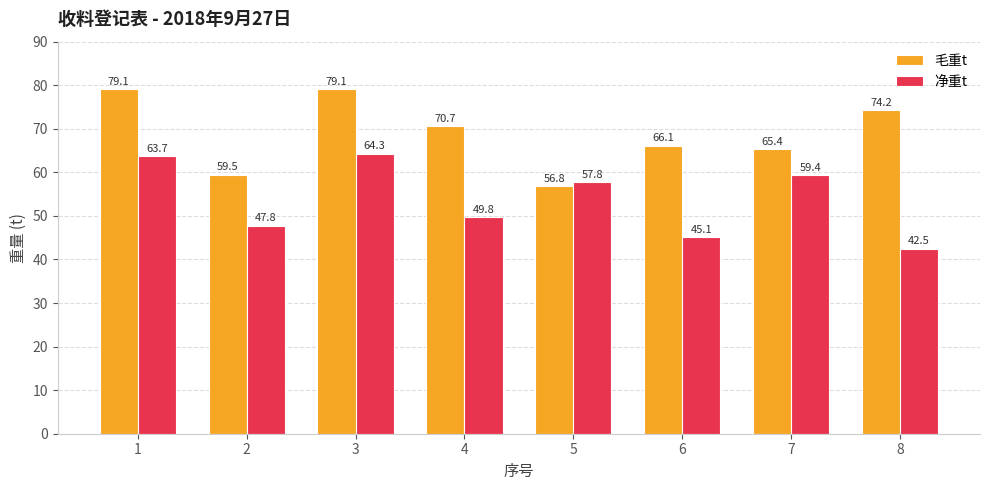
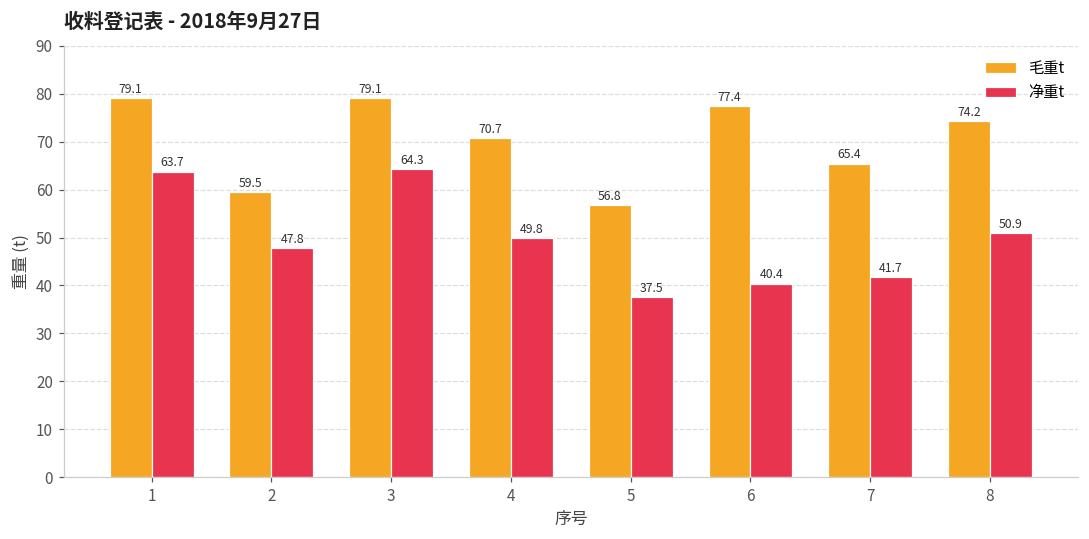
净重t, 5: 57.8 -> 37.5
毛重t, 6: 66.1 -> 77.4
净重t, 6: 45.1 -> 40.4
净重t, 7: 59.4 -> 41.7
净重t, 8: 42.5 -> 50.9
